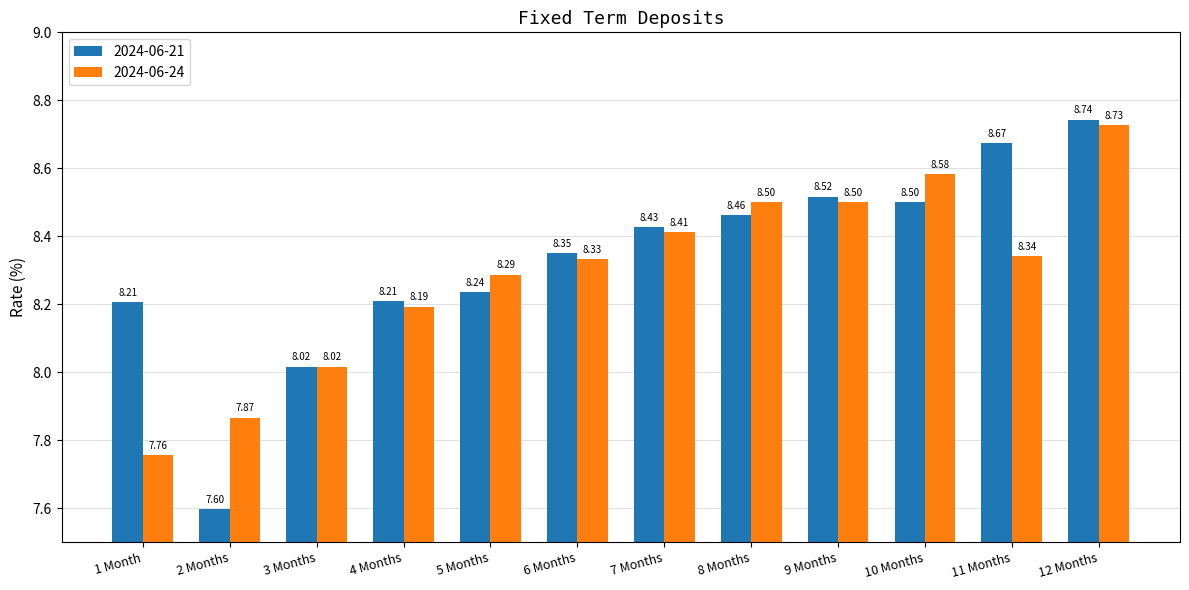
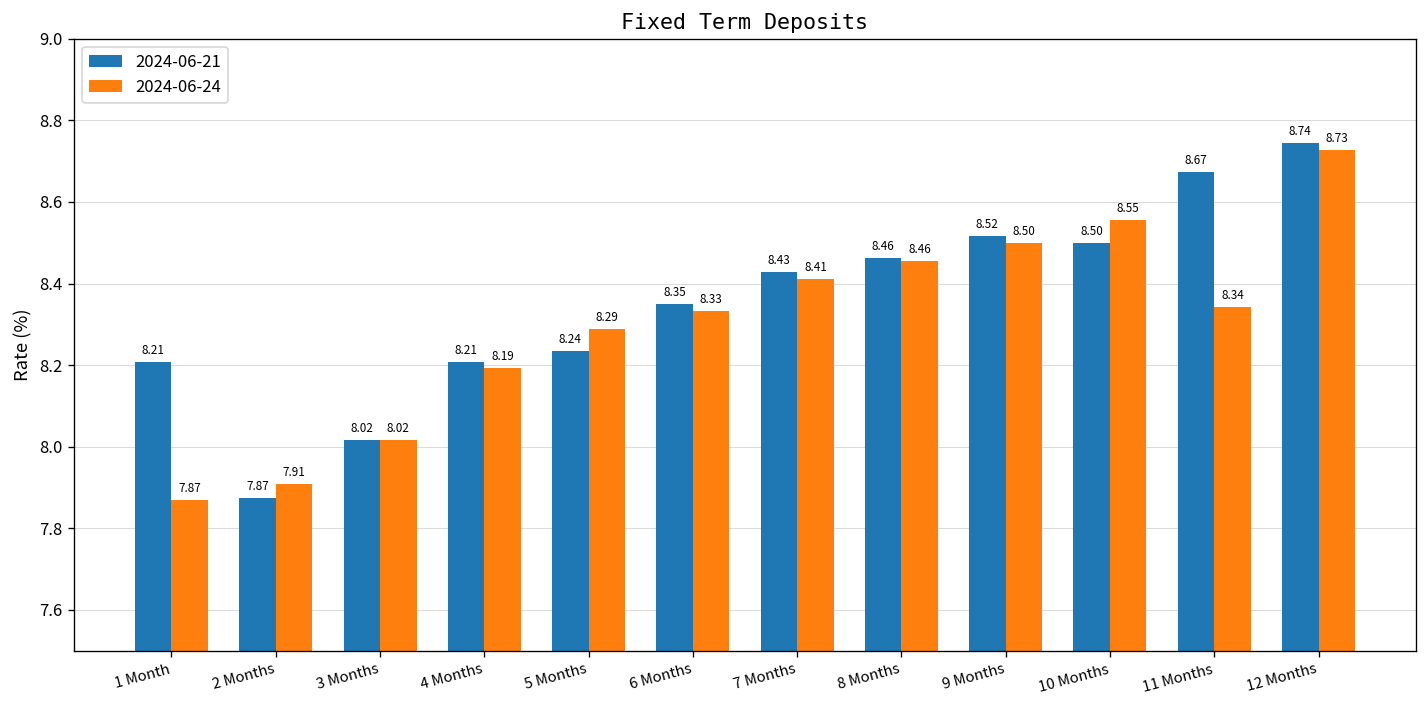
2024-06-24, 1 Month: 7.76 -> 7.87
2024-06-21, 2 Months: 7.60 -> 7.87
2024-06-24, 2 Months: 7.87 -> 7.91
2024-06-24, 8 Months: 8.50 -> 8.46
2024-06-24, 10 Months: 8.58 -> 8.55
